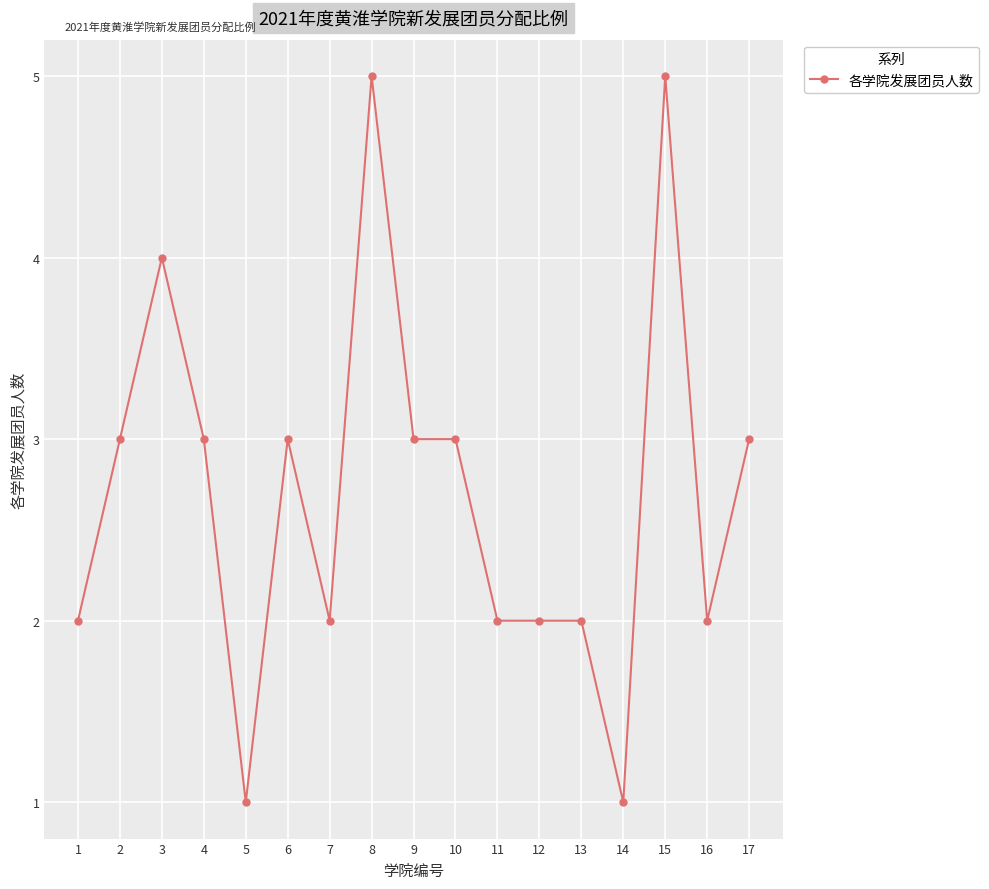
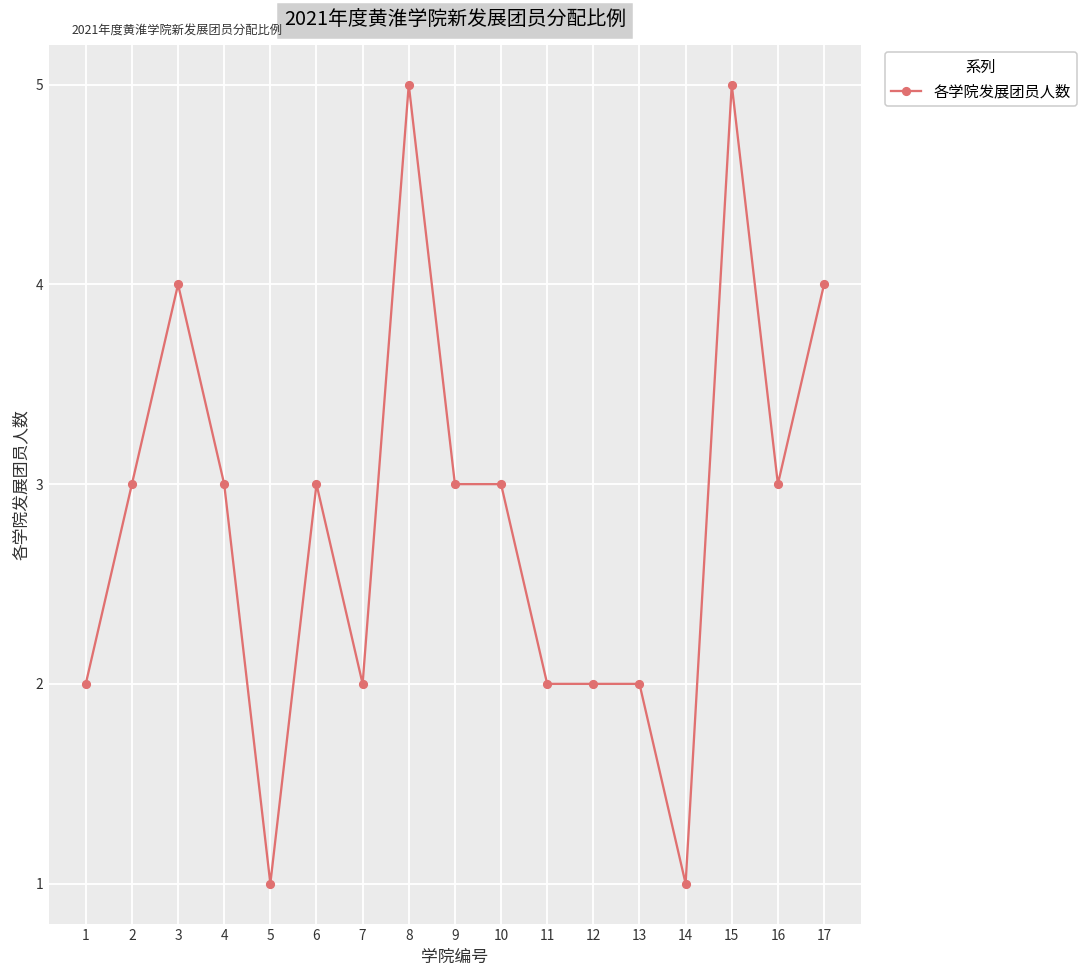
16: 2 -> 3
17: 3 -> 4
